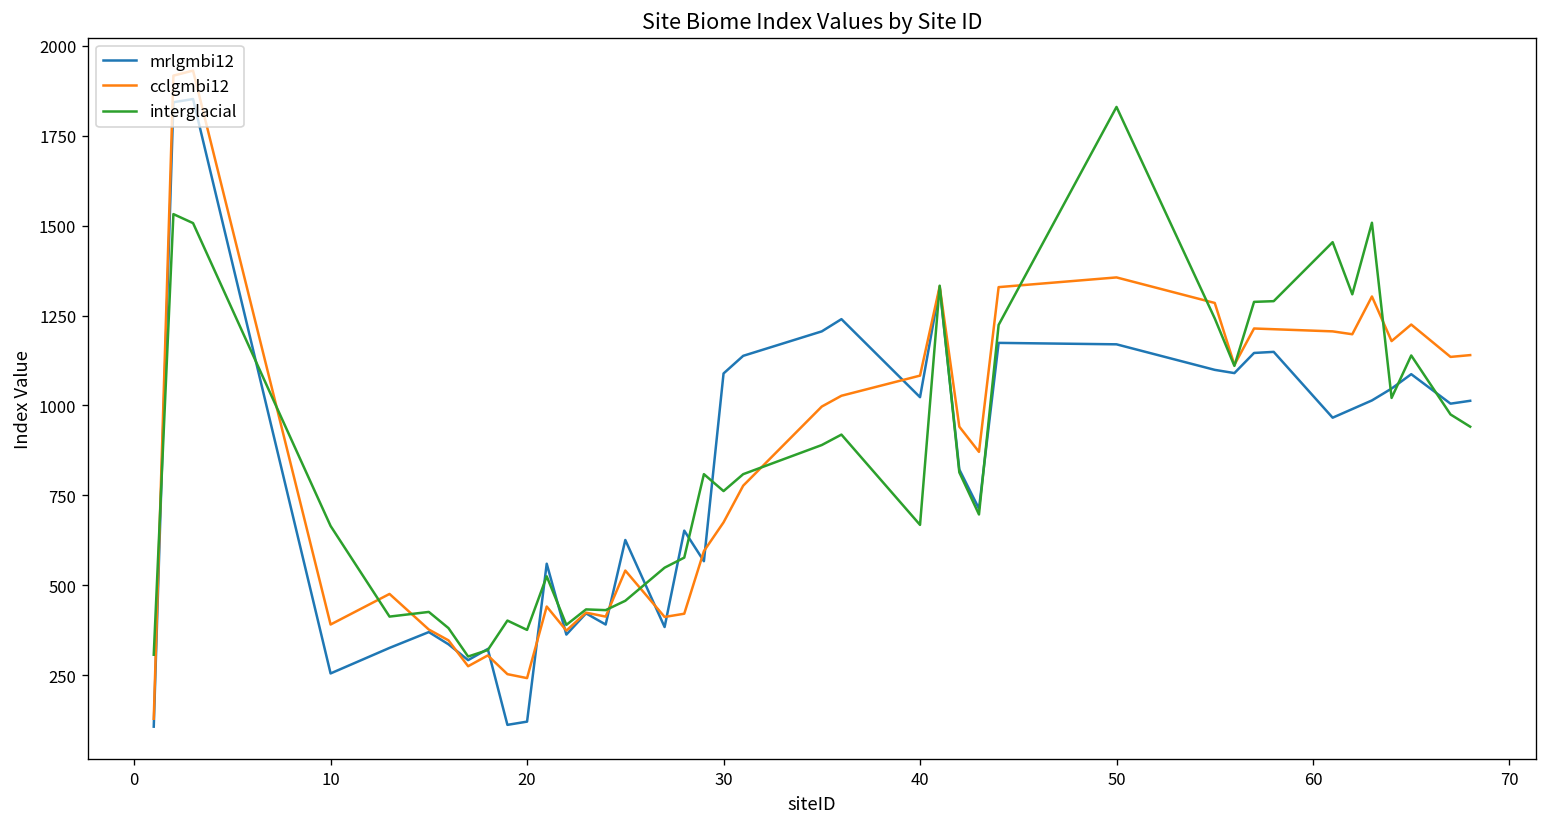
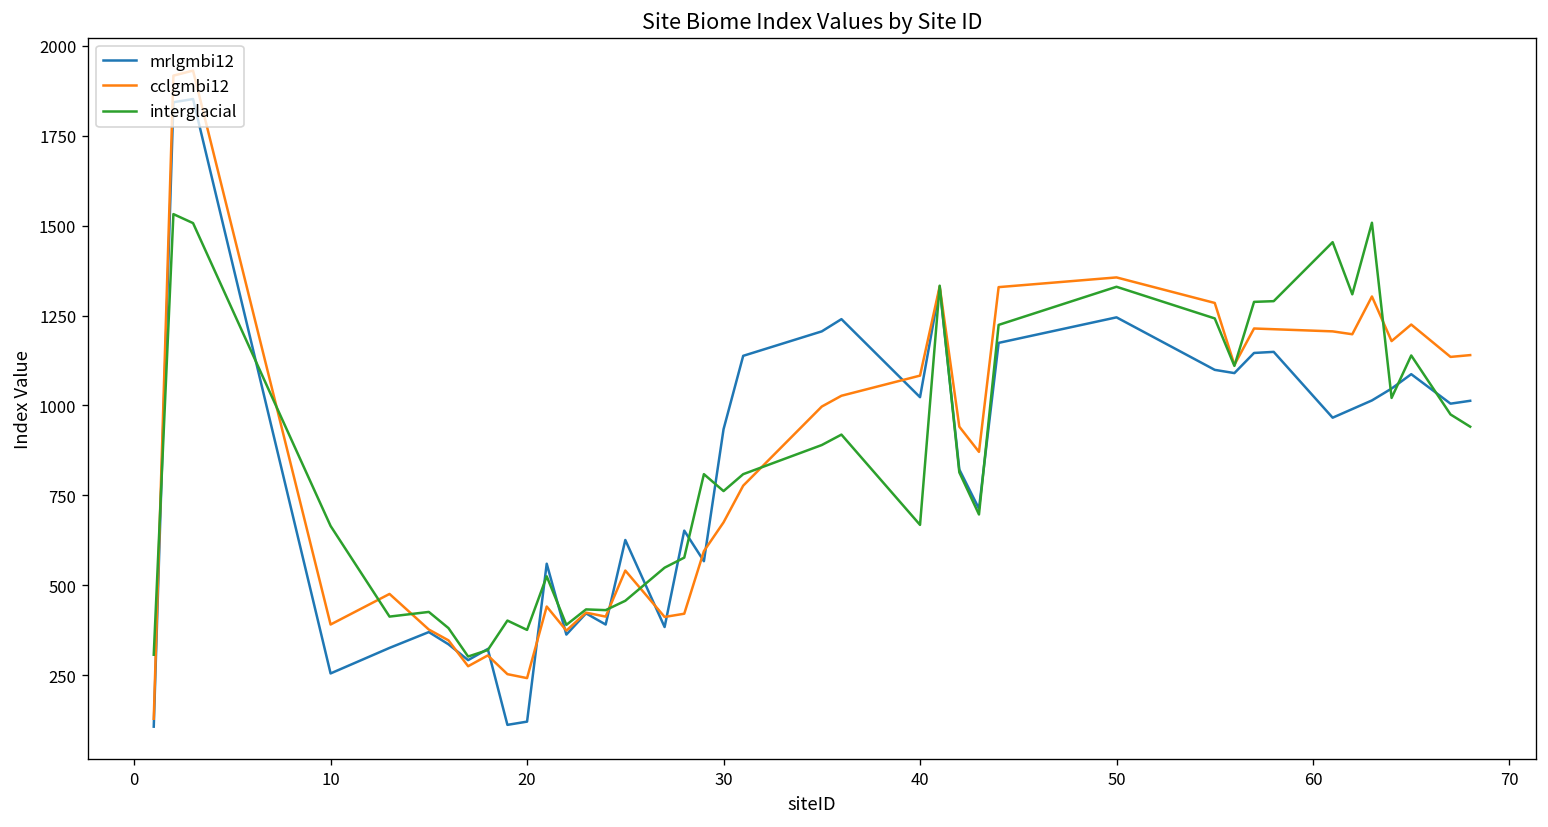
mrlgmbi12, 30: 1090 -> 930
mrlgmbi12, 50: 1170 -> 1250
interglacial, 50: 1830 -> 1330
